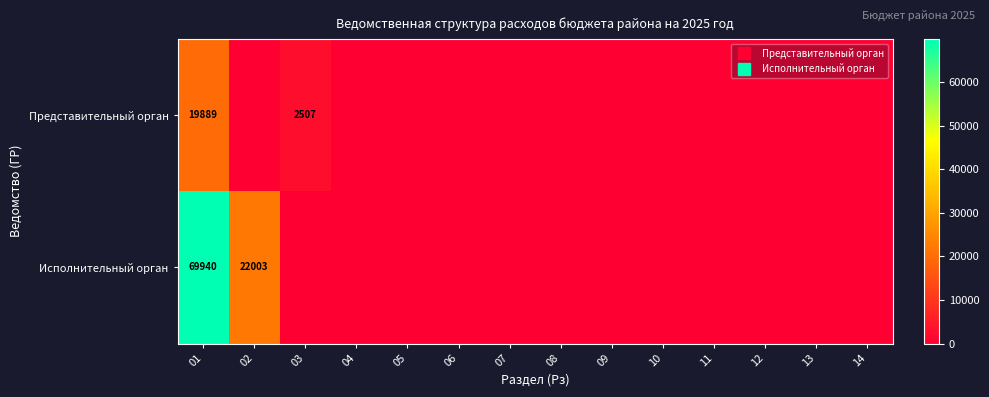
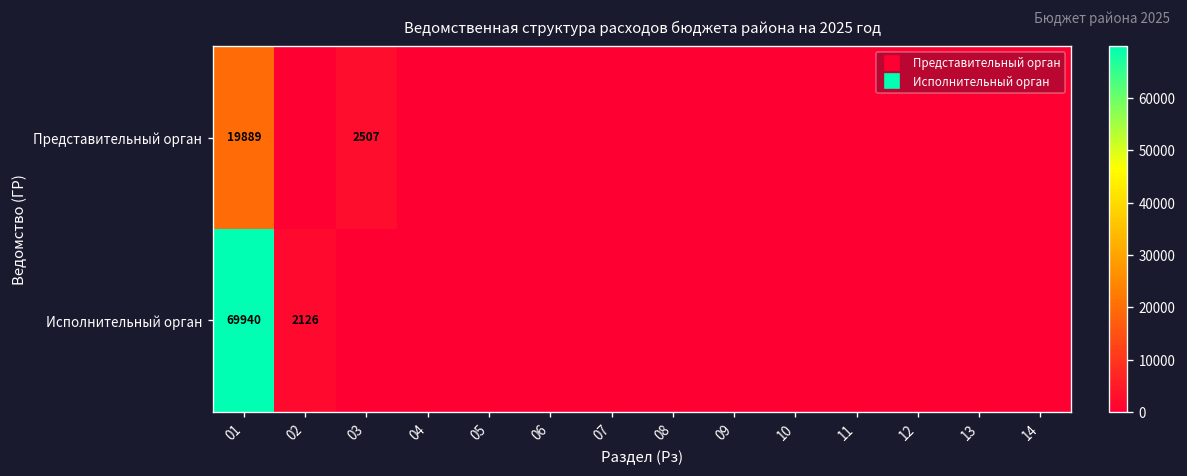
Исполнительный орган, 02: 22003 -> 2126
